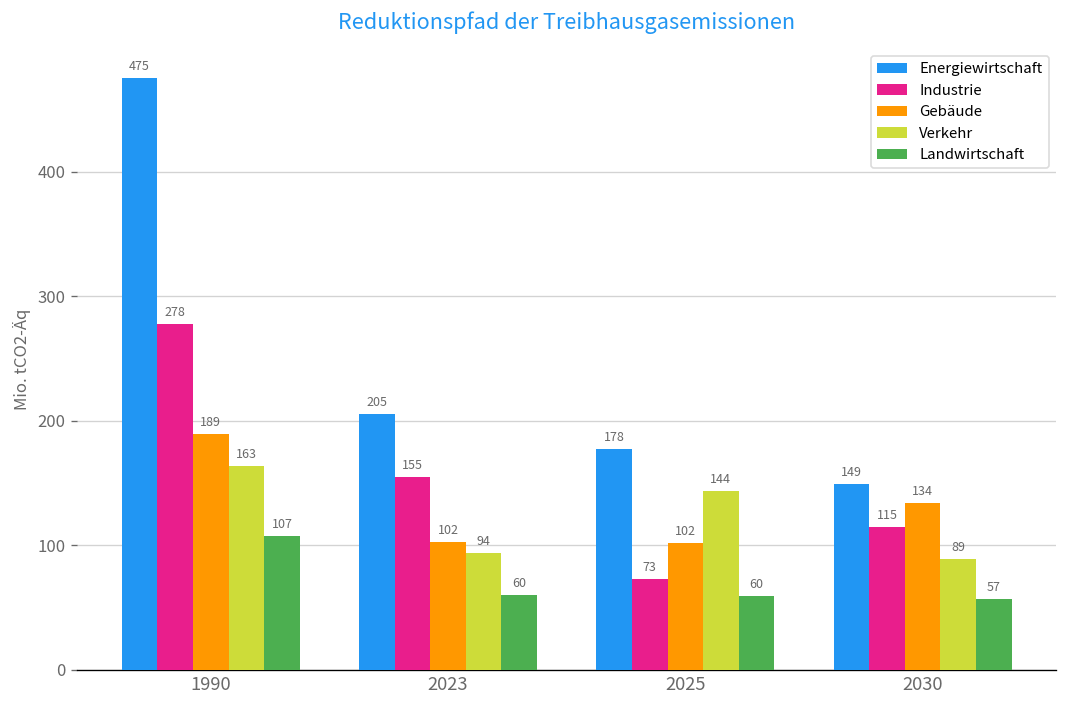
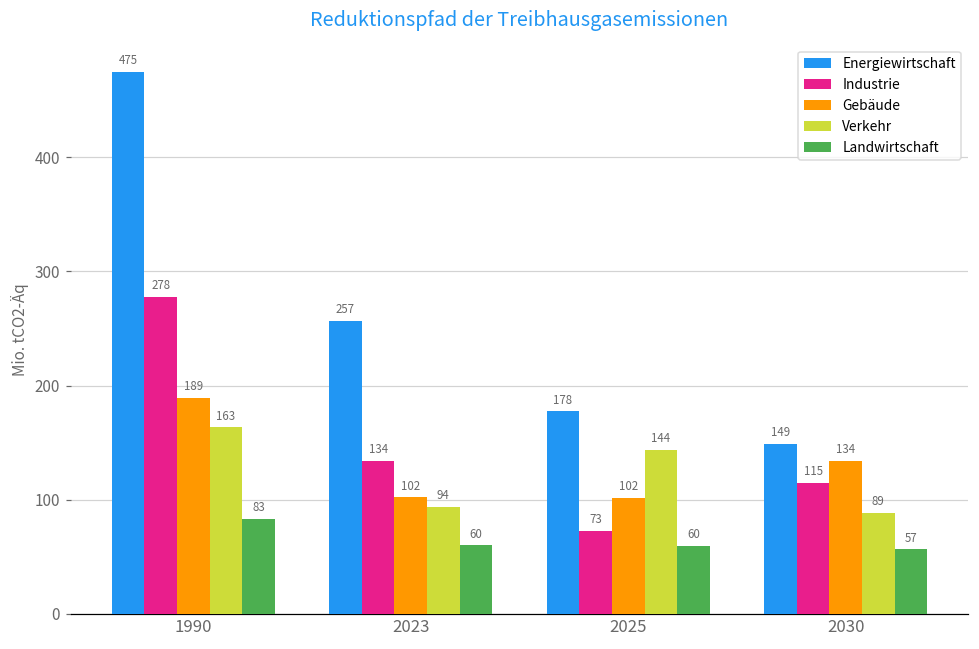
Landwirtschaft, 1990: 107 -> 83
Energiewirtschaft, 2023: 205 -> 257
Industrie, 2023: 155 -> 134
